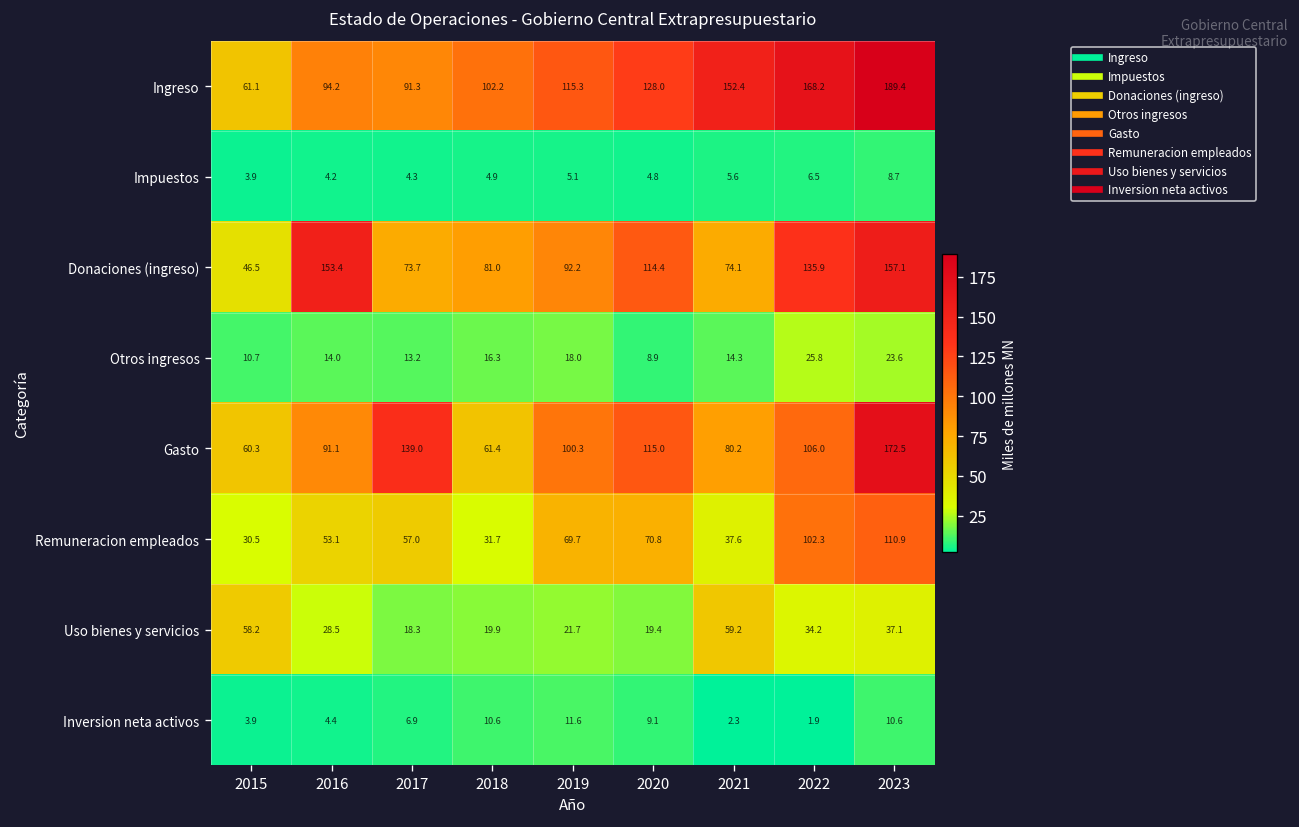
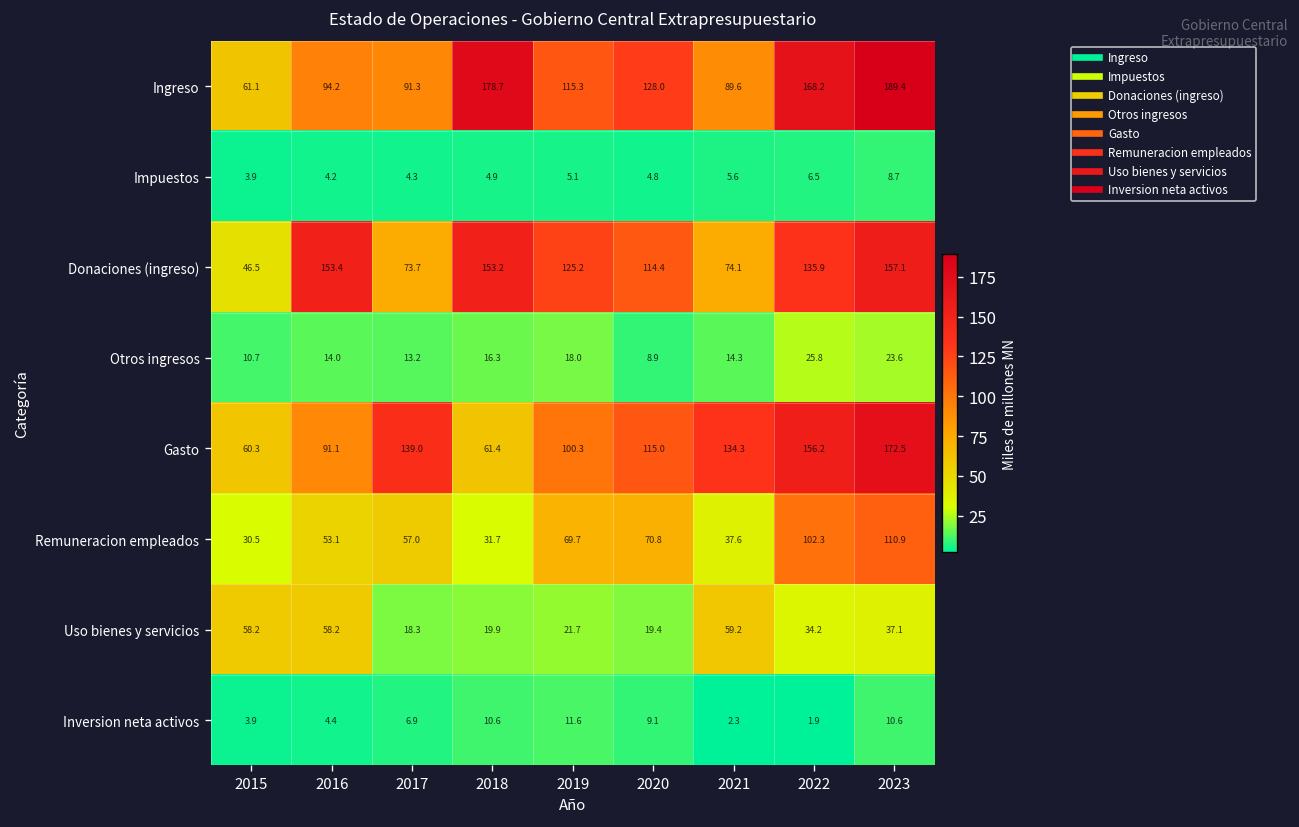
Ingreso, 2018: 102.2 -> 178.7
Ingreso, 2021: 152.4 -> 89.6
Donaciones (ingreso), 2018: 81.0 -> 153.2
Donaciones (ingreso), 2019: 92.2 -> 125.2
Gasto, 2021: 80.2 -> 134.3
Gasto, 2022: 106.0 -> 156.2
Uso bienes y servicios, 2016: 28.5 -> 58.2
